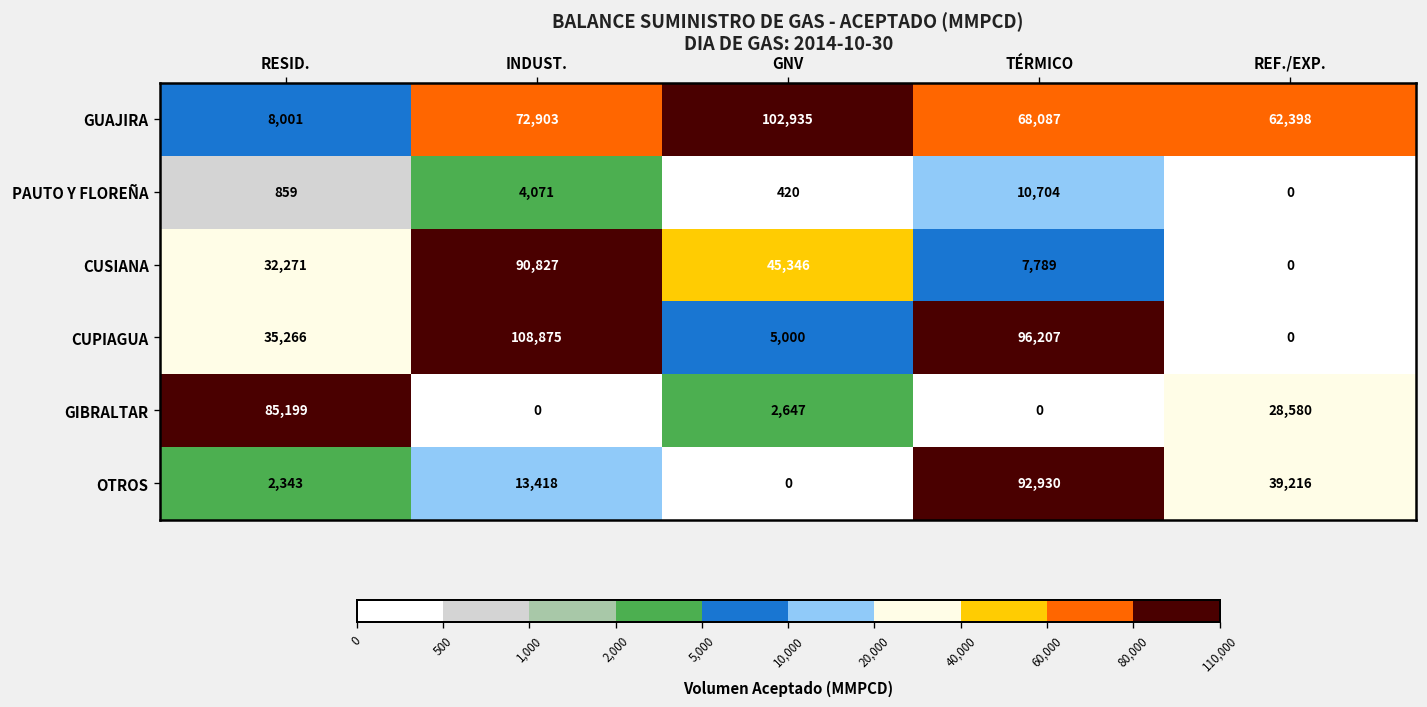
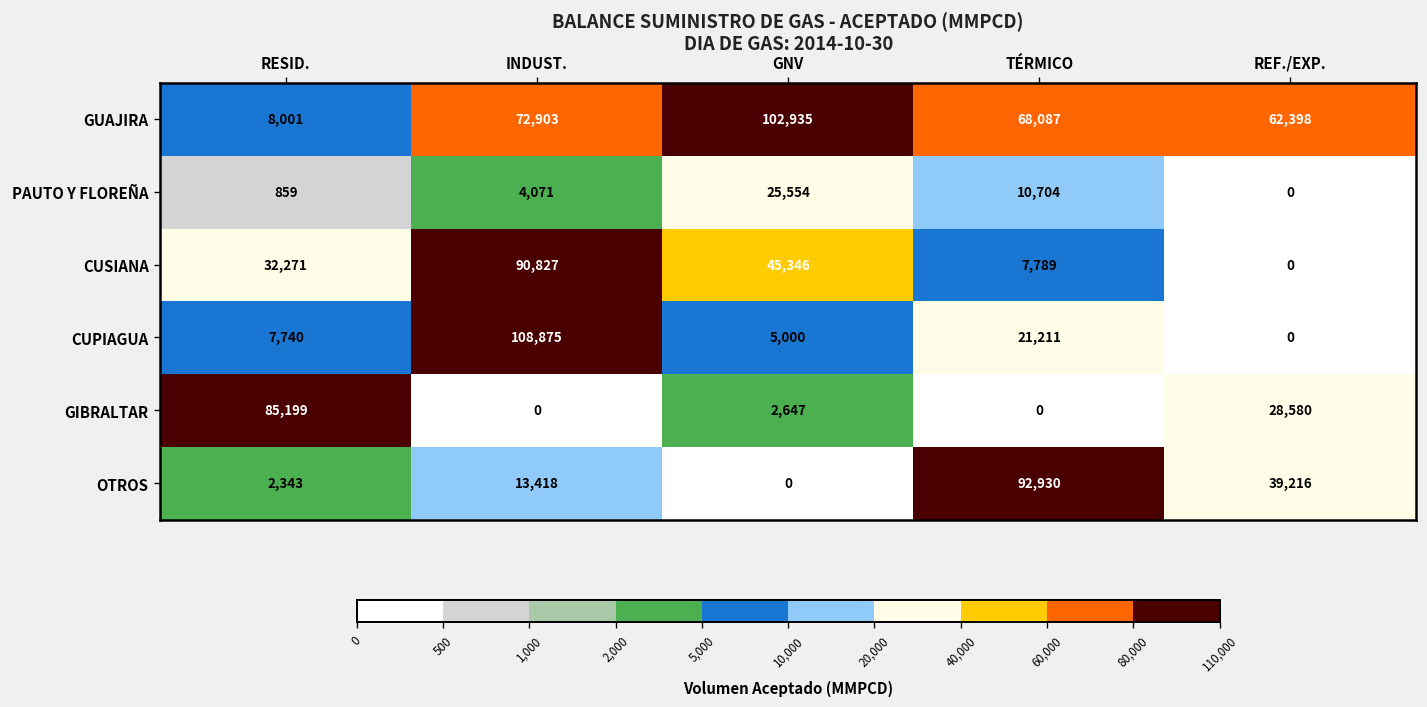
PAUTO Y FLOREÑA, GNV: 420 -> 25,554
CUPIAGUA, RESID.: 35,266 -> 7,740
CUPIAGUA, TÉRMICO: 96,207 -> 21,211
